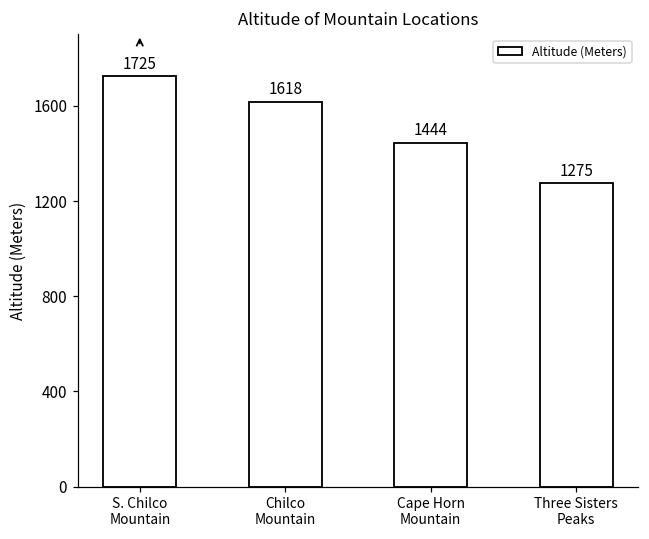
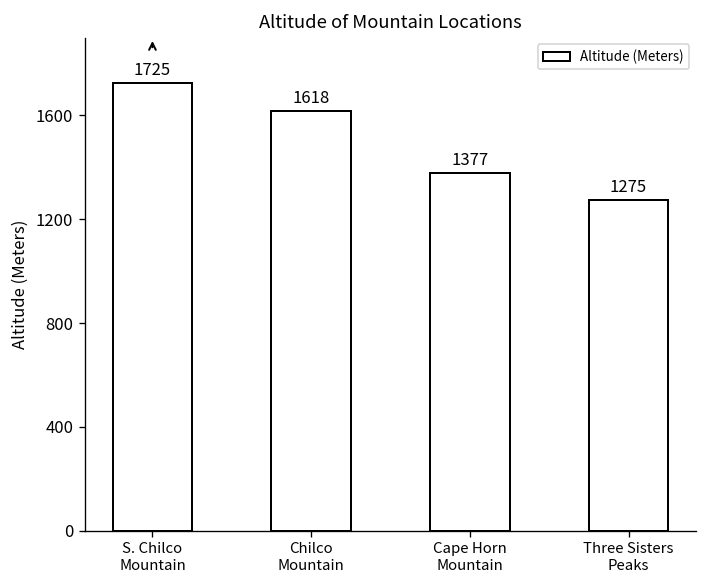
Cape Horn Mountain: 1444 -> 1377
